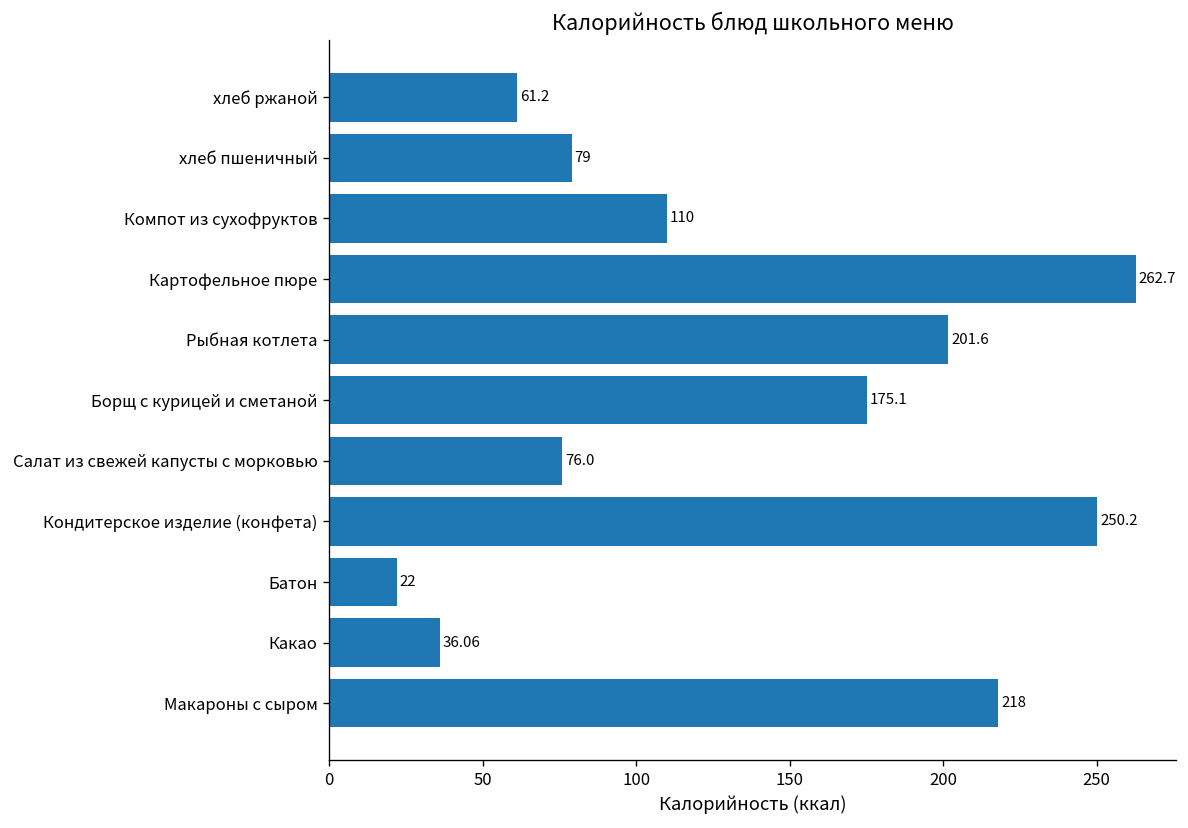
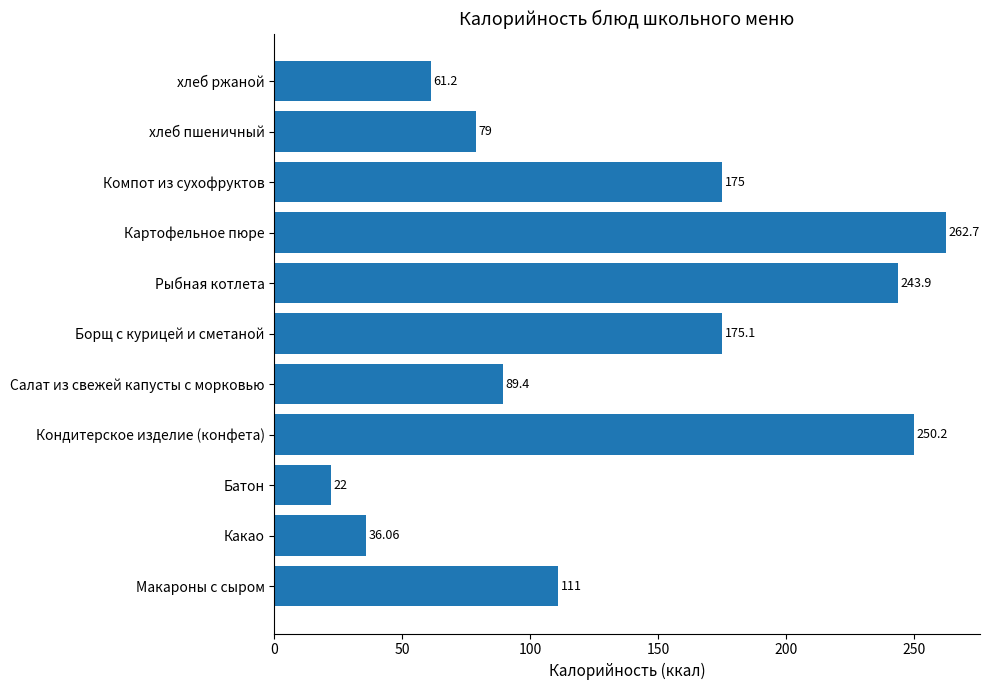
Компот из сухофруктов: 110 -> 175
Рыбная котлета: 201.6 -> 243.9
Салат из свежей капусты с морковью: 76.0 -> 89.4
Макароны с сыром: 218 -> 111
